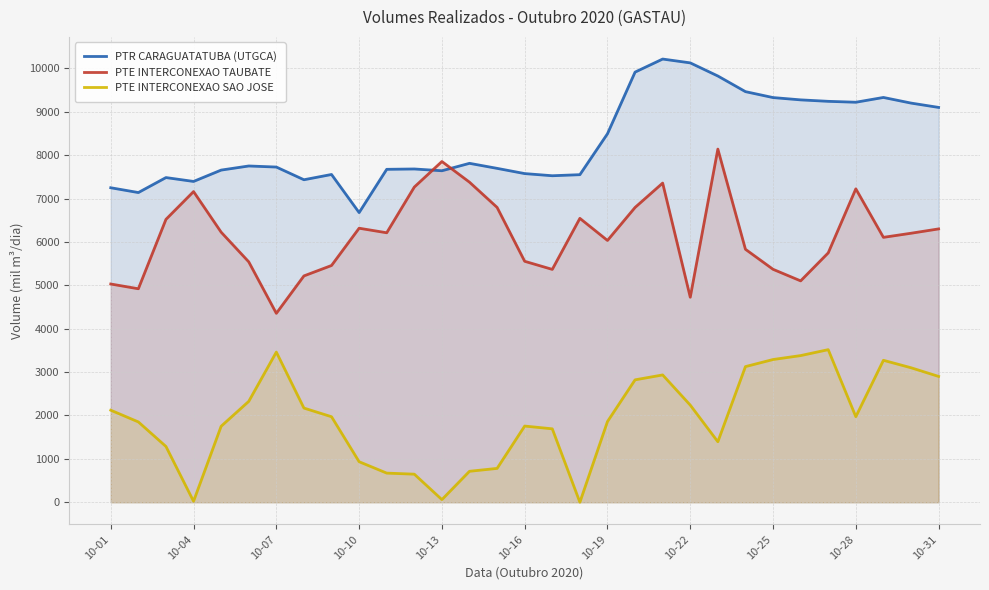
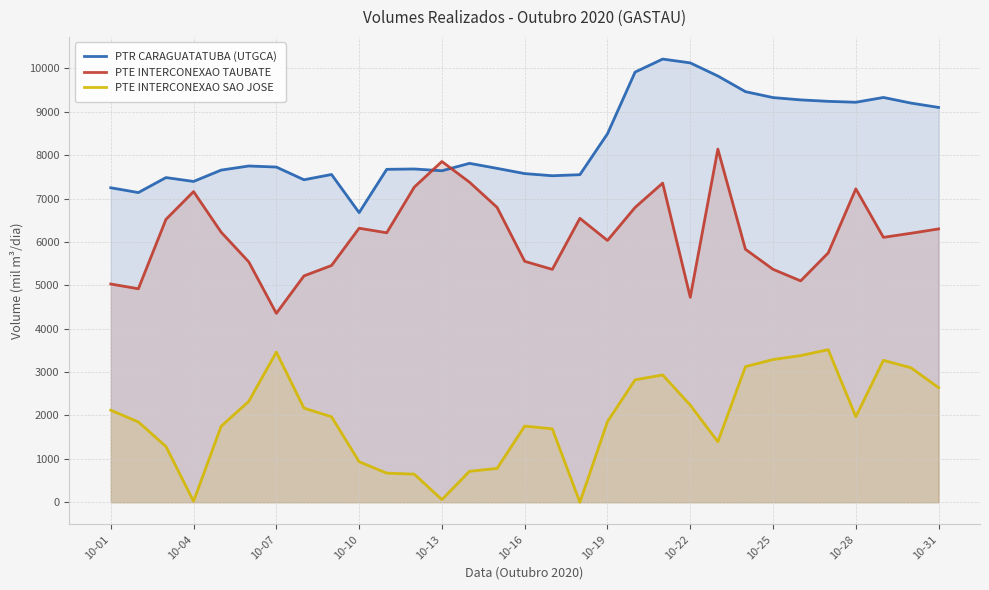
PTE INTERCONEXAO SAO JOSE, 10-31: 2900 -> 2600
